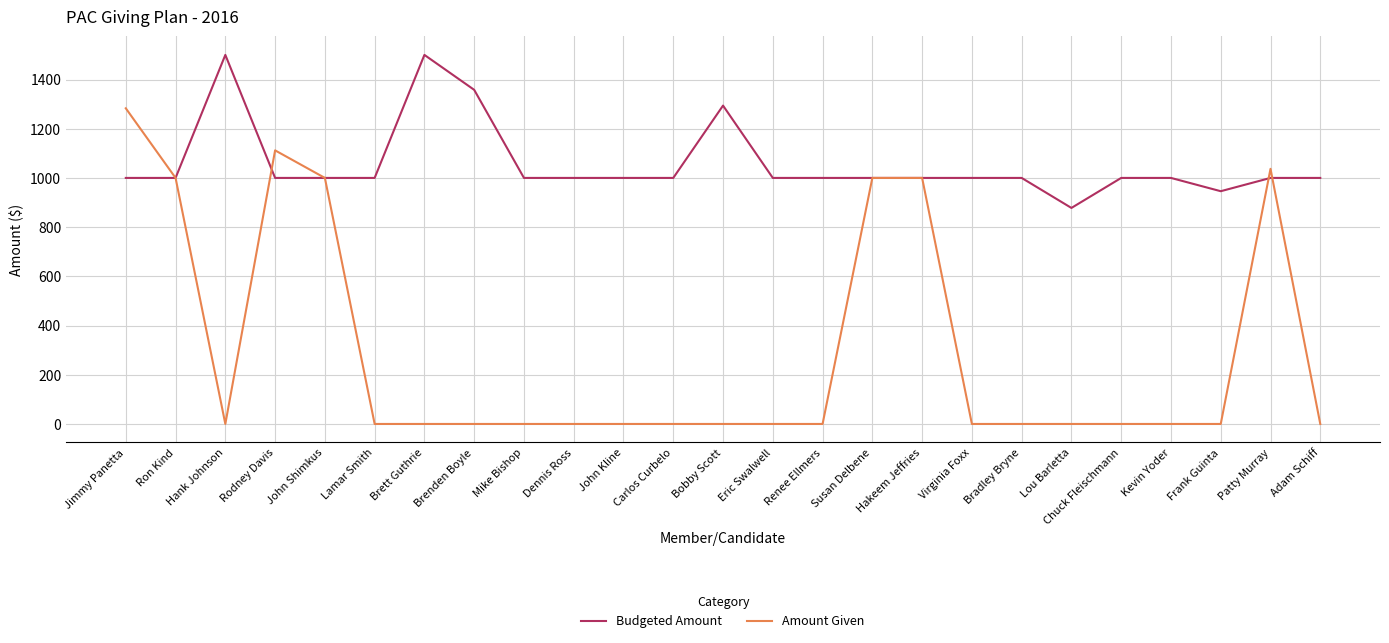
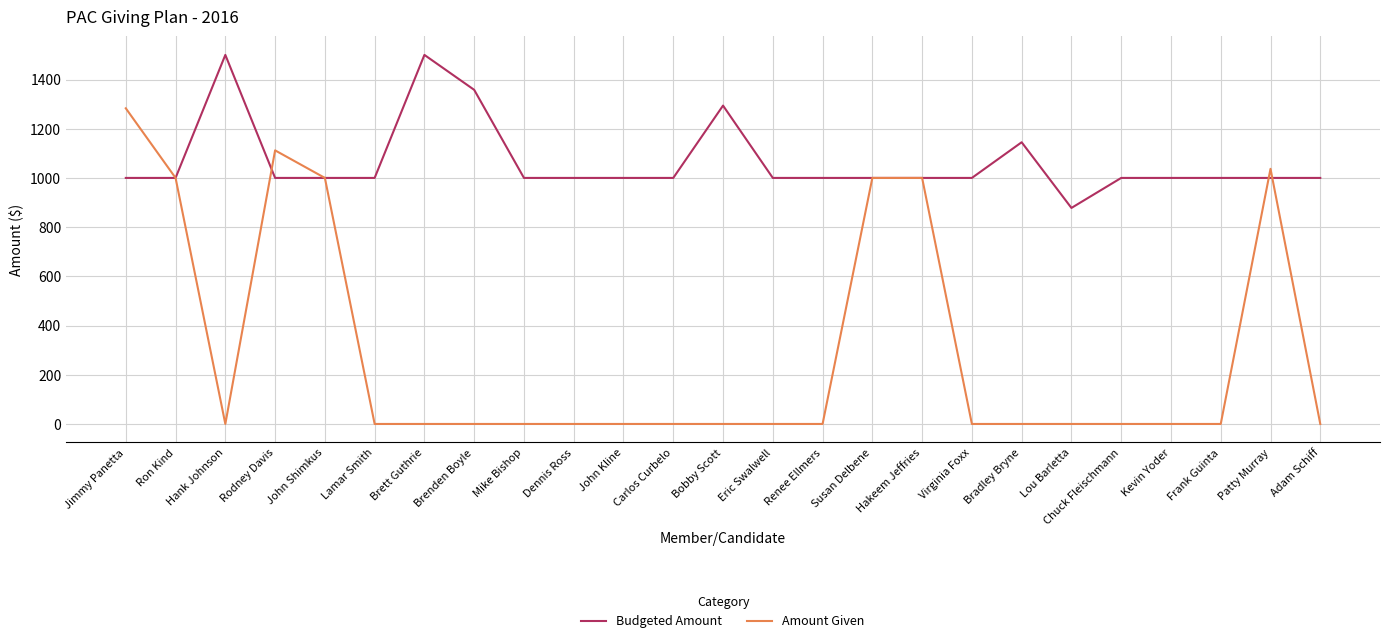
Budgeted Amount, Bradley Bryne: 1000 -> 1150
Budgeted Amount, Frank Guinta: 950 -> 1000
